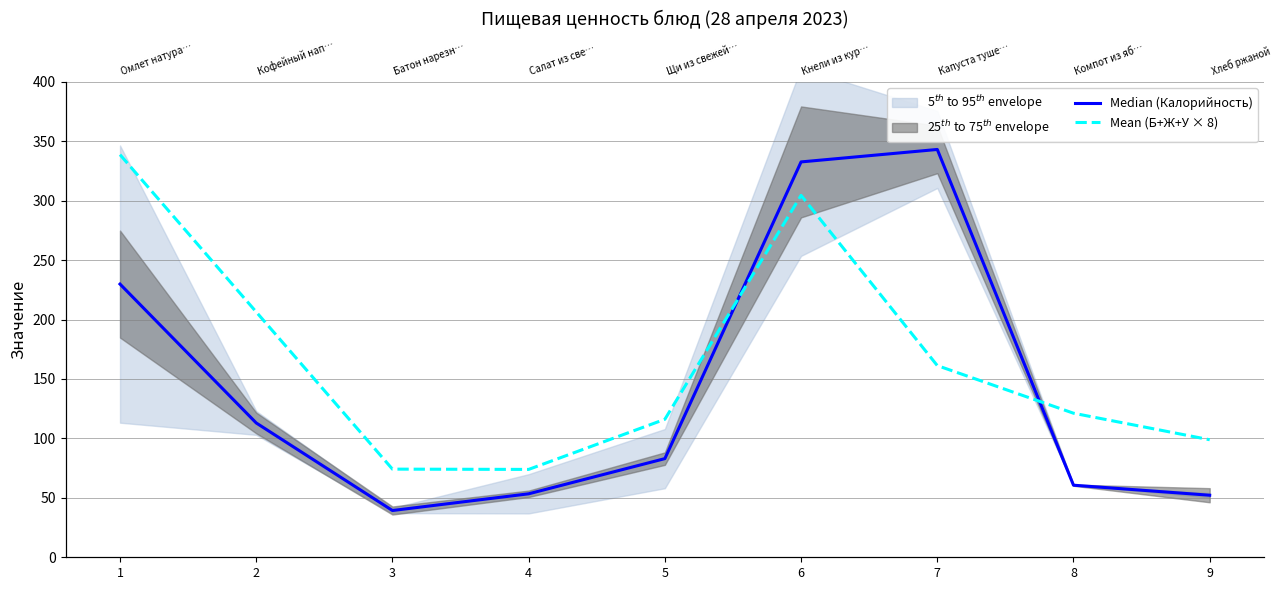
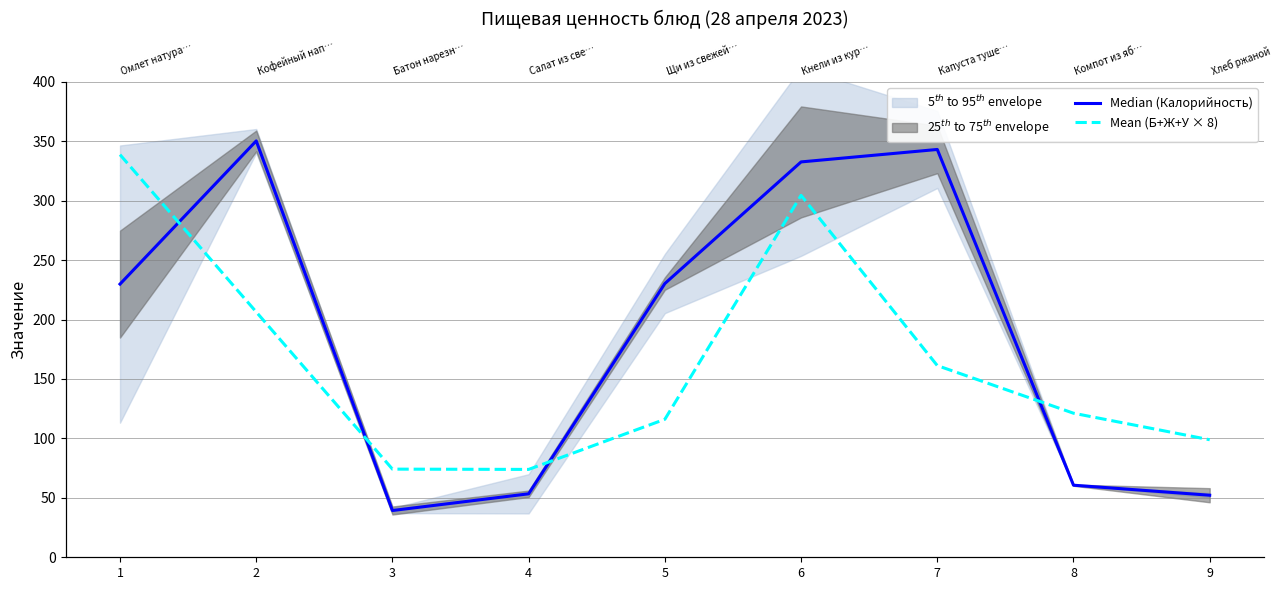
Median (Калорийность), 2: 113 -> 350
Median (Калорийность), 5: 83 -> 230
